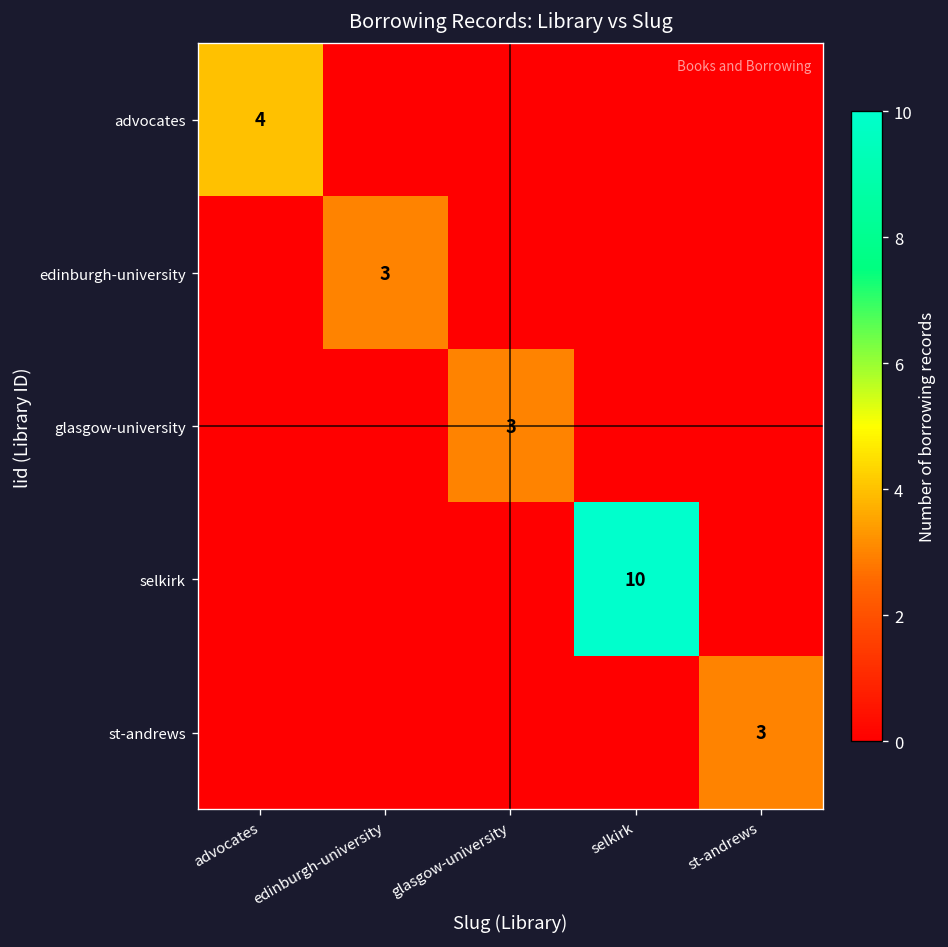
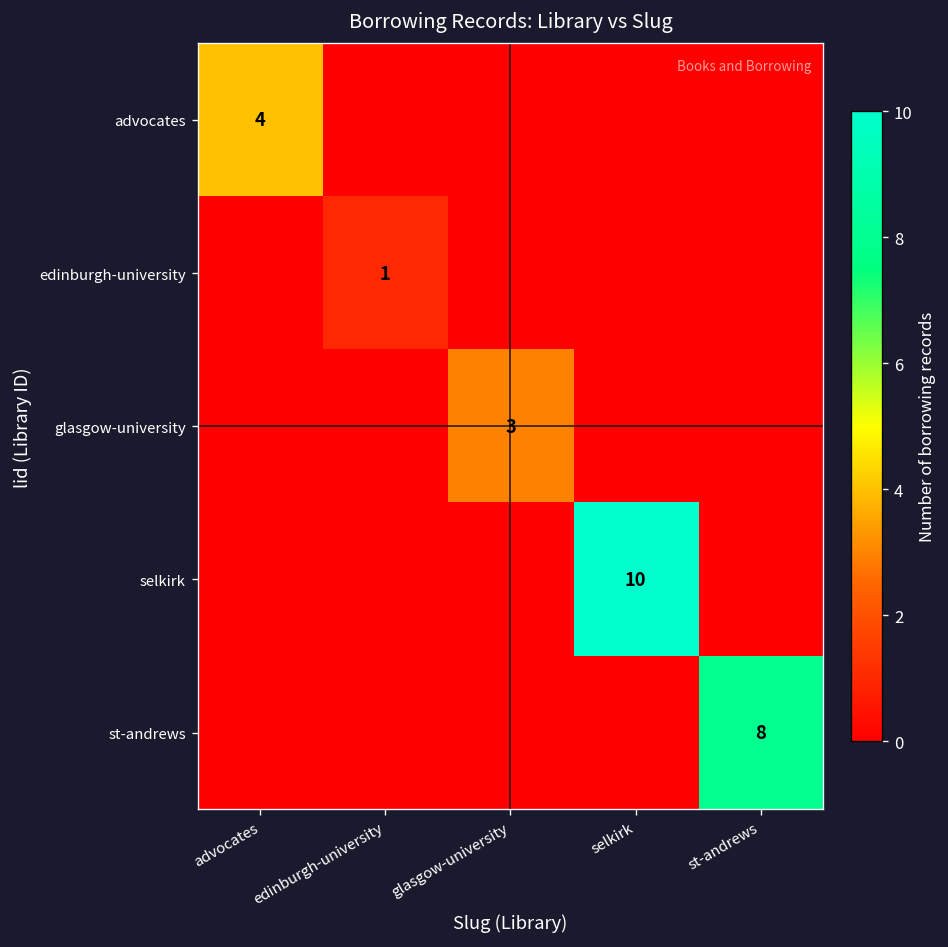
edinburgh-university, edinburgh-university: 3 -> 1
st-andrews, st-andrews: 3 -> 8
